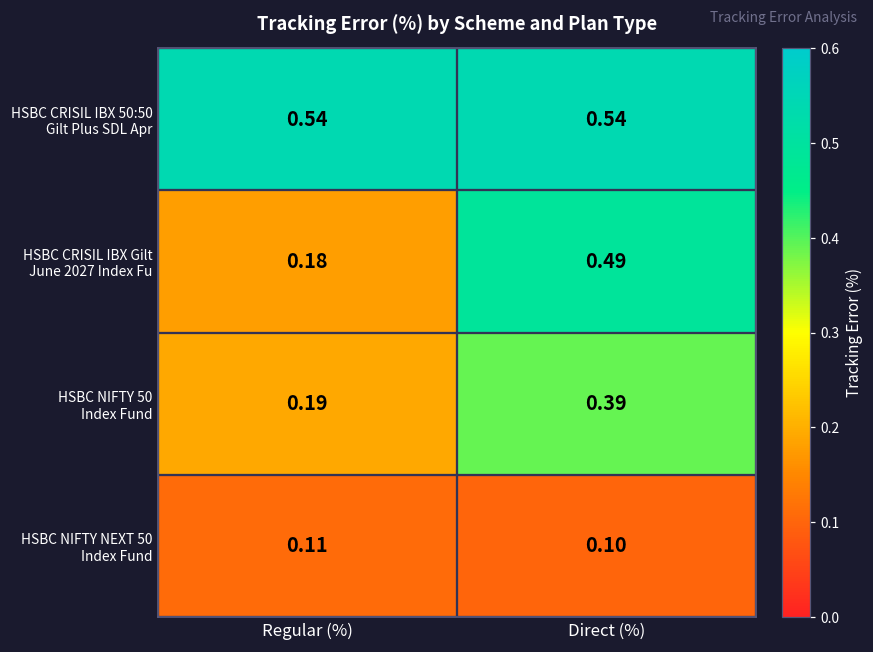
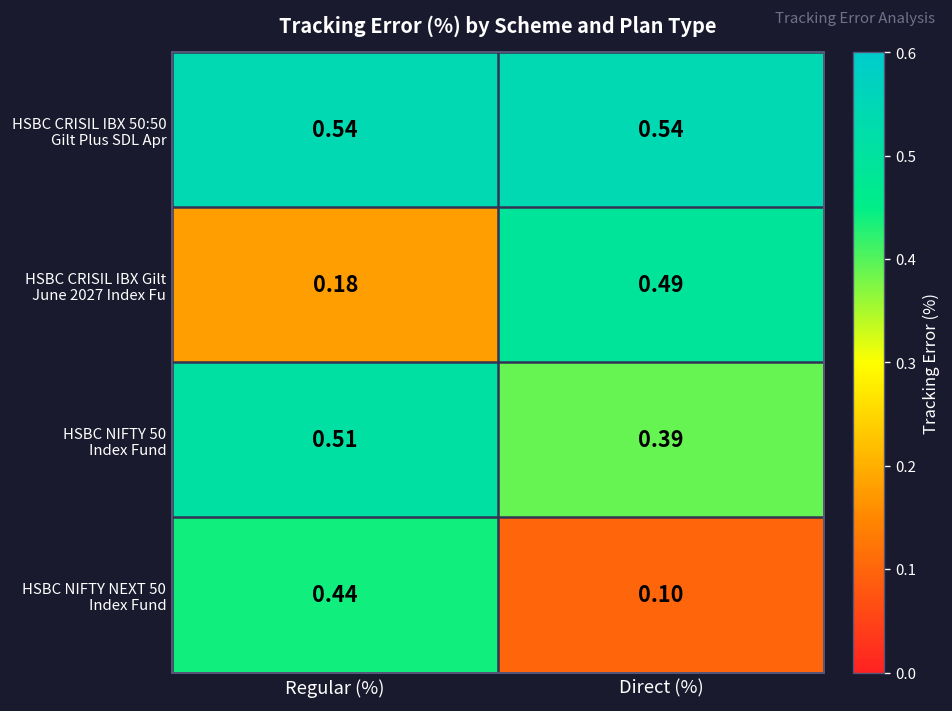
HSBC NIFTY 50 Index Fund, Regular (%): 0.19 -> 0.51
HSBC NIFTY NEXT 50 Index Fund, Regular (%): 0.11 -> 0.44
